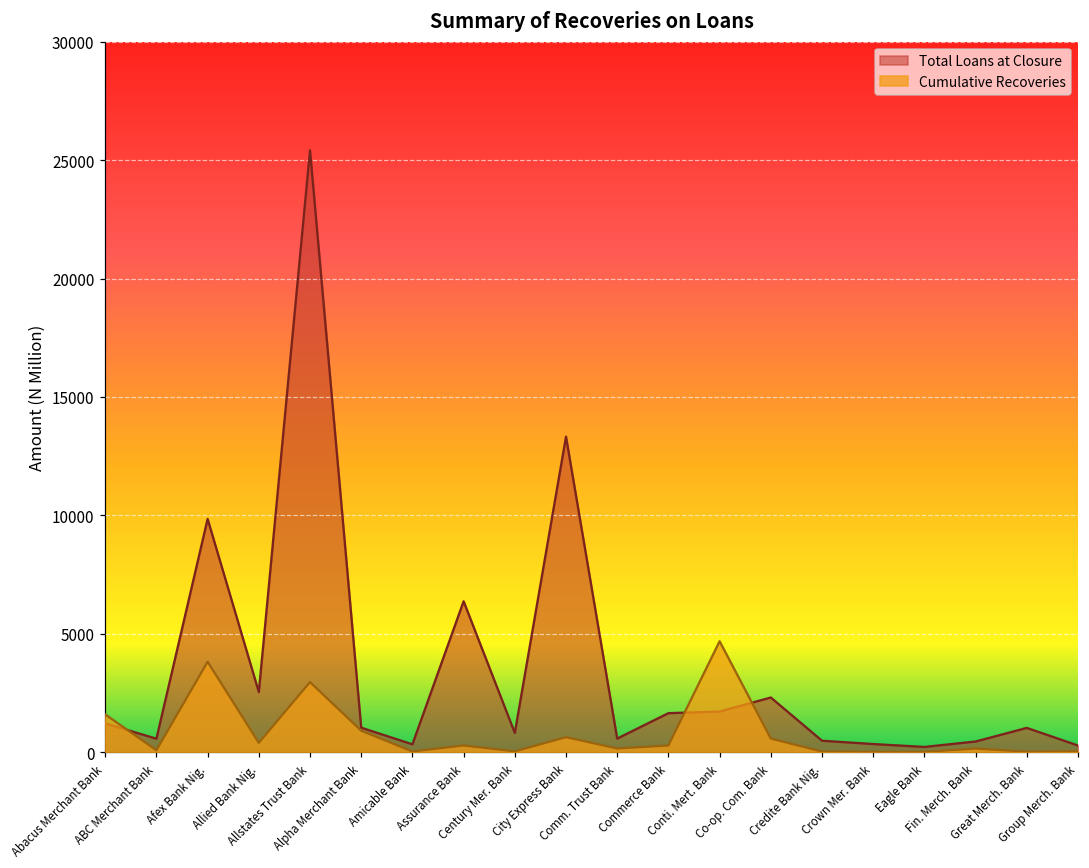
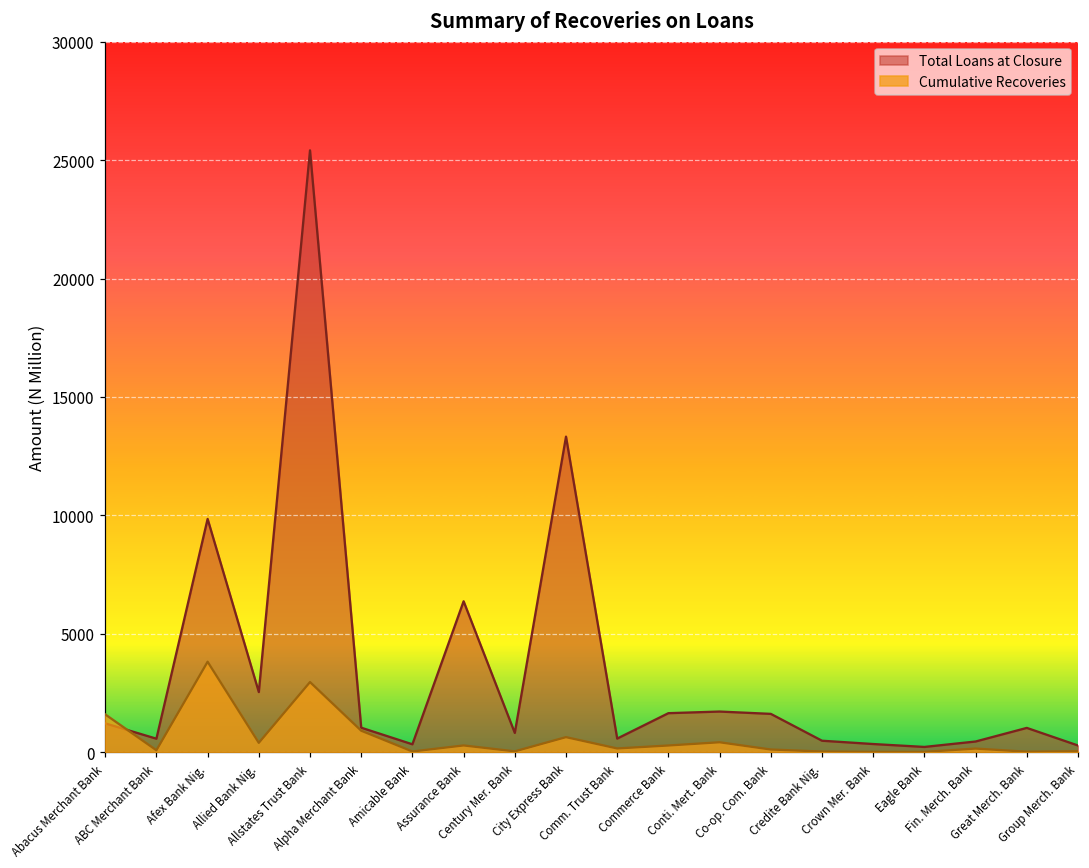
Cumulative Recoveries, Conti. Mert. Bank: 4700 -> 400
Total Loans at Closure, Co-op. Com. Bank: 2300 -> 1600
Cumulative Recoveries, Co-op. Com. Bank: 600 -> 100
